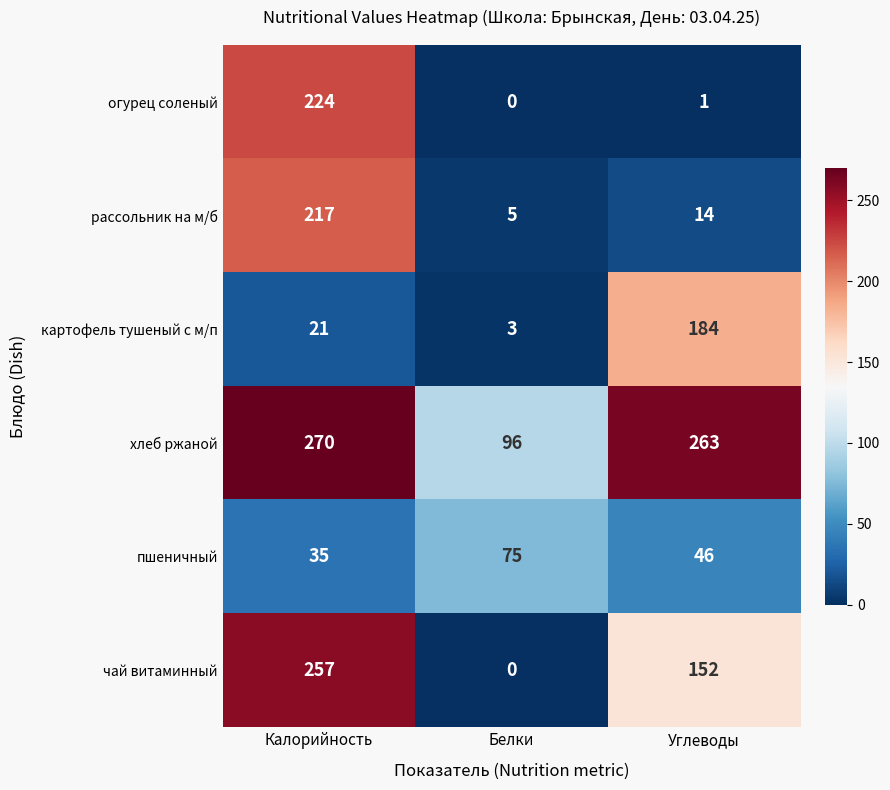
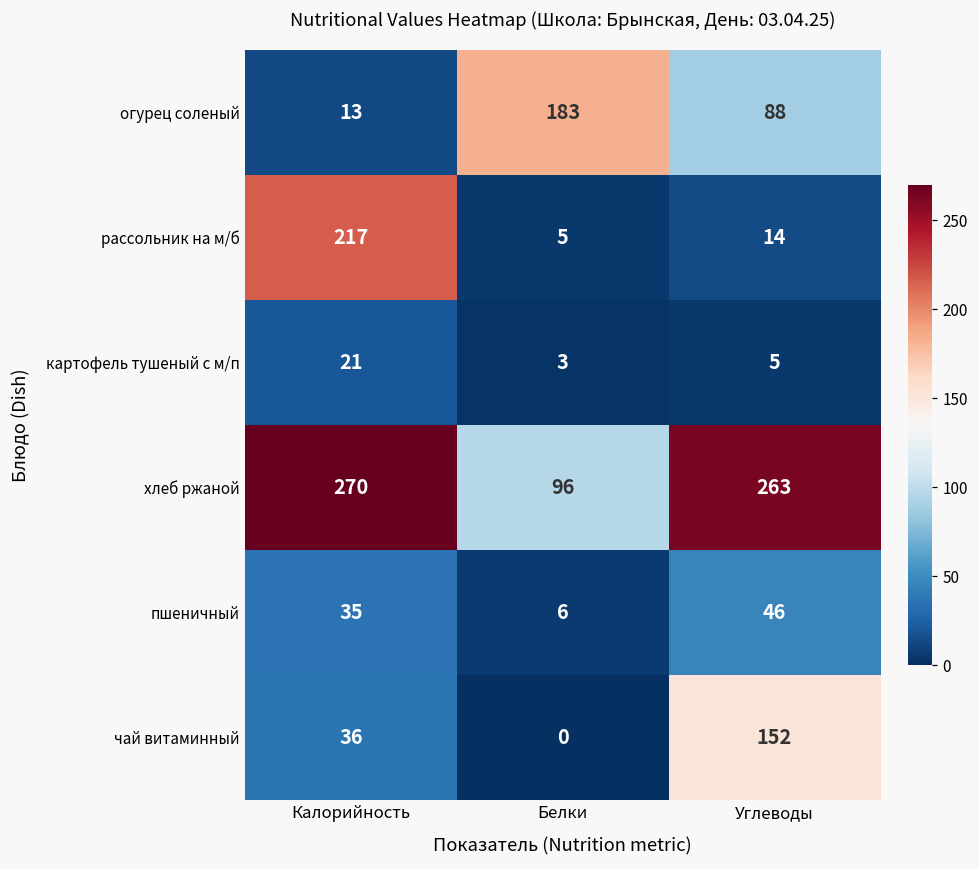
огурец соленый, Калорийность: 224 -> 13
огурец соленый, Белки: 0 -> 183
огурец соленый, Углеводы: 1 -> 88
картофель тушеный с м/п, Углеводы: 184 -> 5
пшеничный, Белки: 75 -> 6
чай витаминный, Калорийность: 257 -> 36
